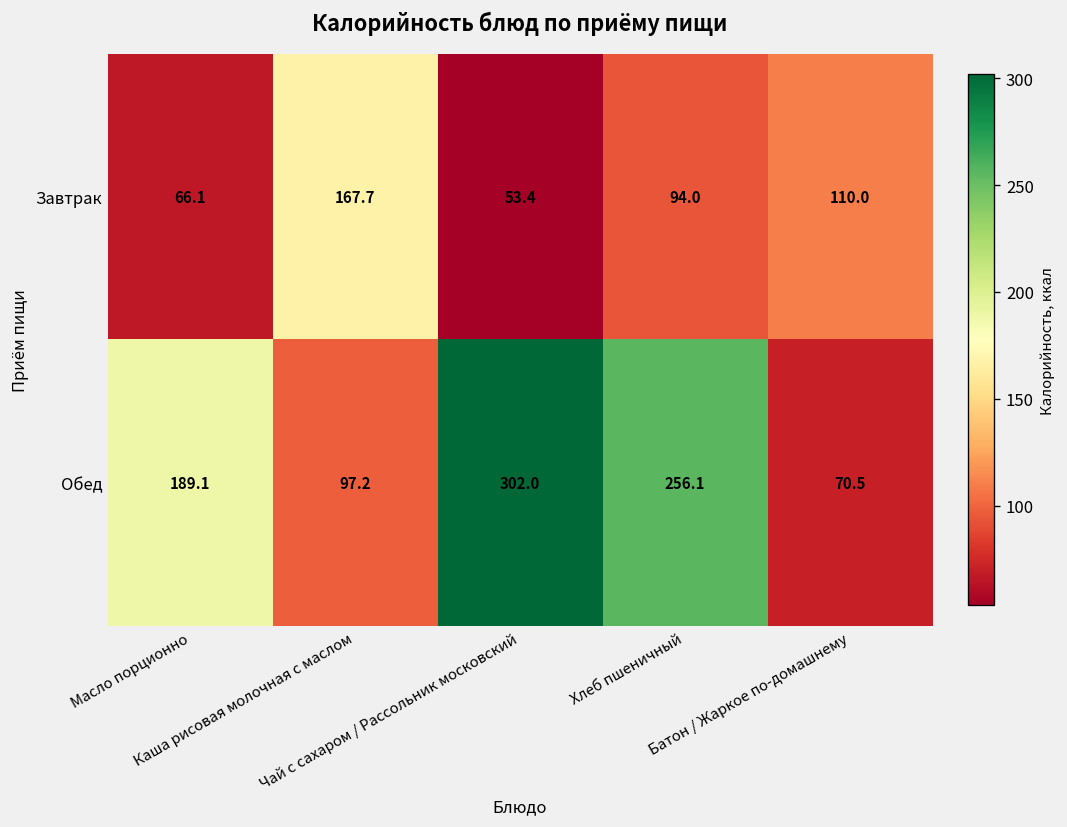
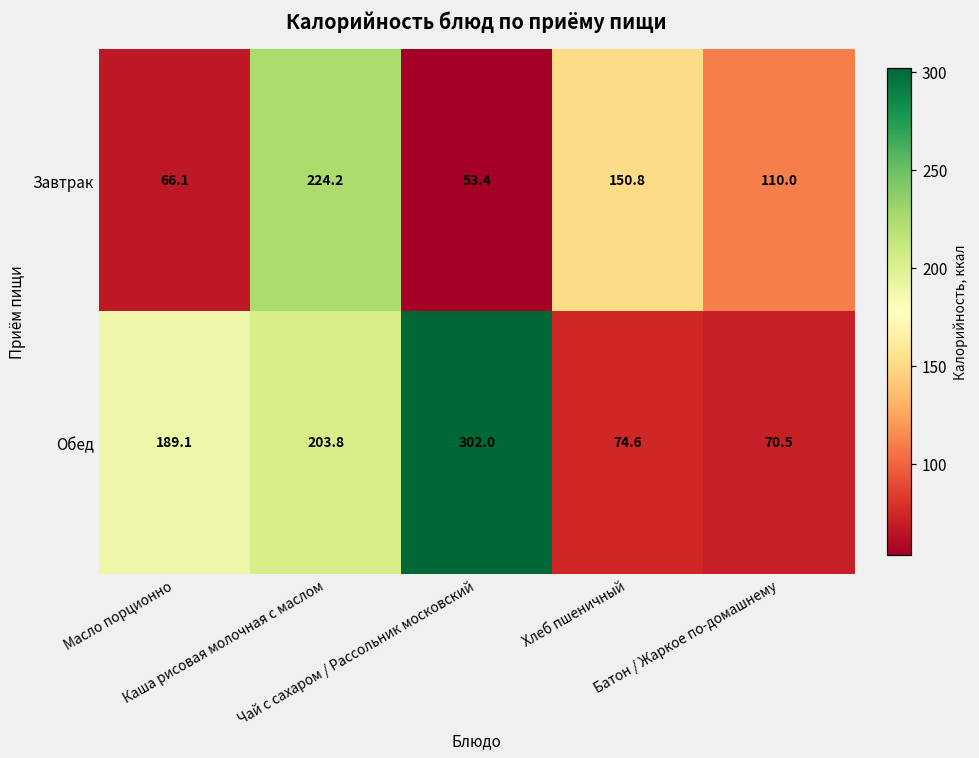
Завтрак, Каша рисовая молочная с маслом: 167.7 -> 224.2
Завтрак, Хлеб пшеничный: 94.0 -> 150.8
Обед, Каша рисовая молочная с маслом: 97.2 -> 203.8
Обед, Хлеб пшеничный: 256.1 -> 74.6
